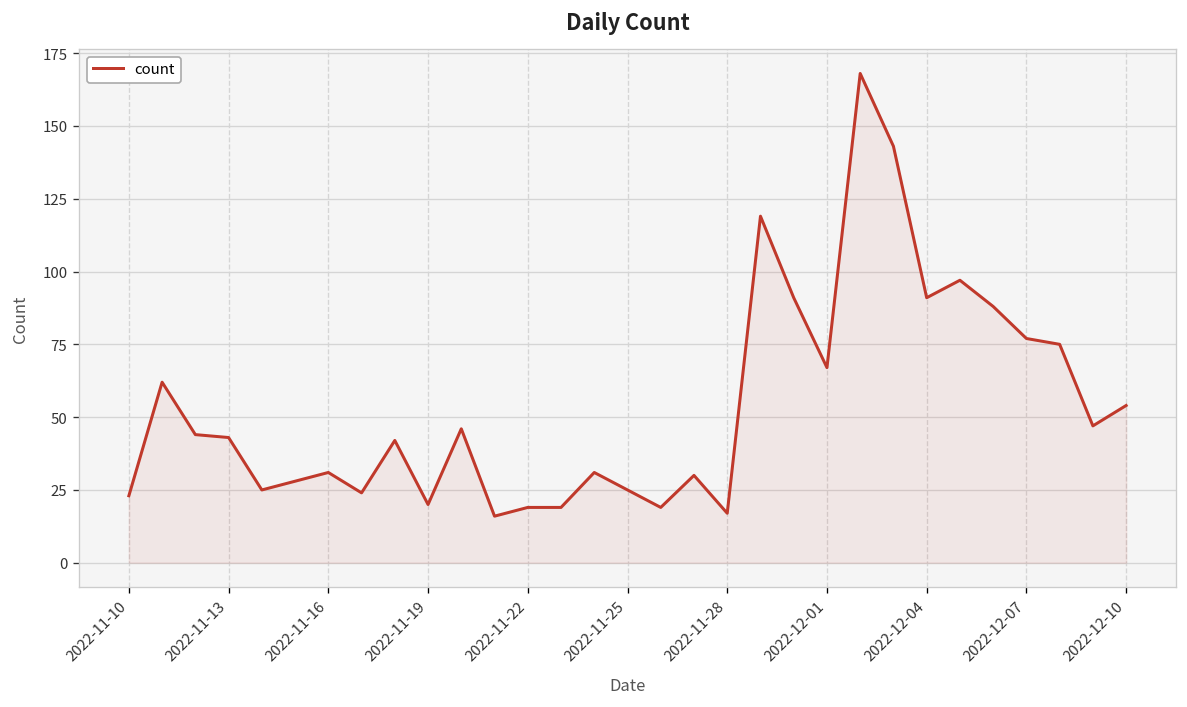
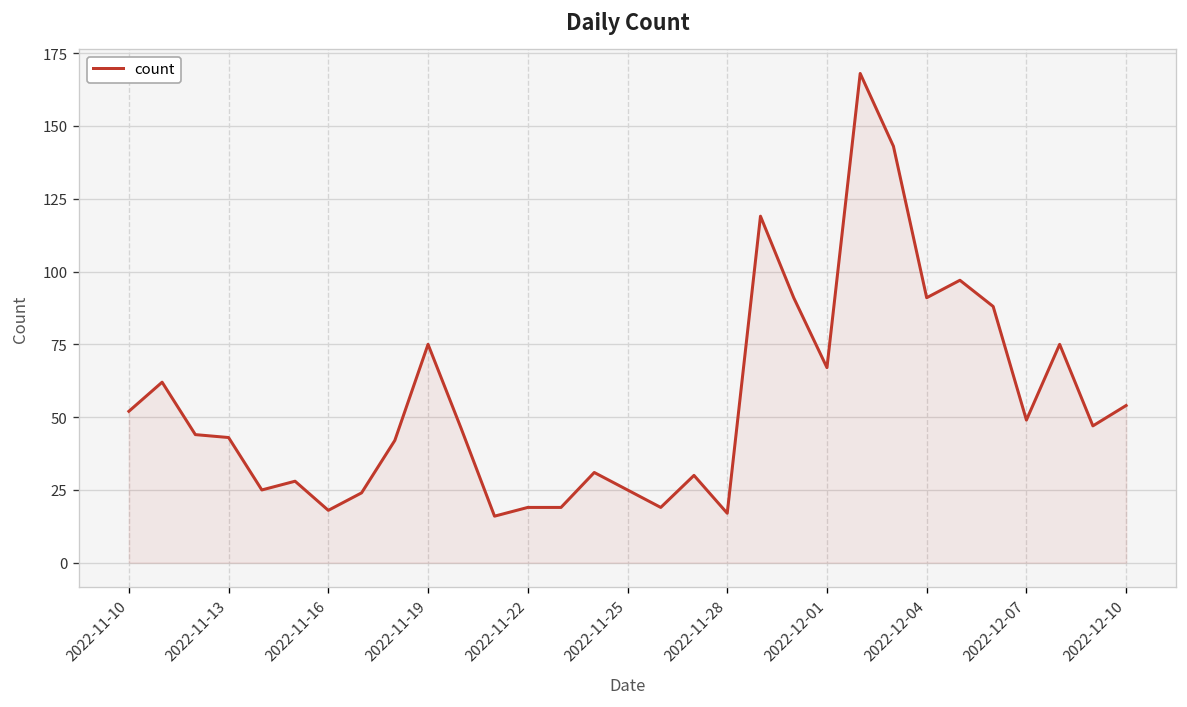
2022-11-10: 23 -> 52
2022-11-16: 31 -> 18
2022-11-19: 20 -> 75
2022-12-07: 77 -> 49
